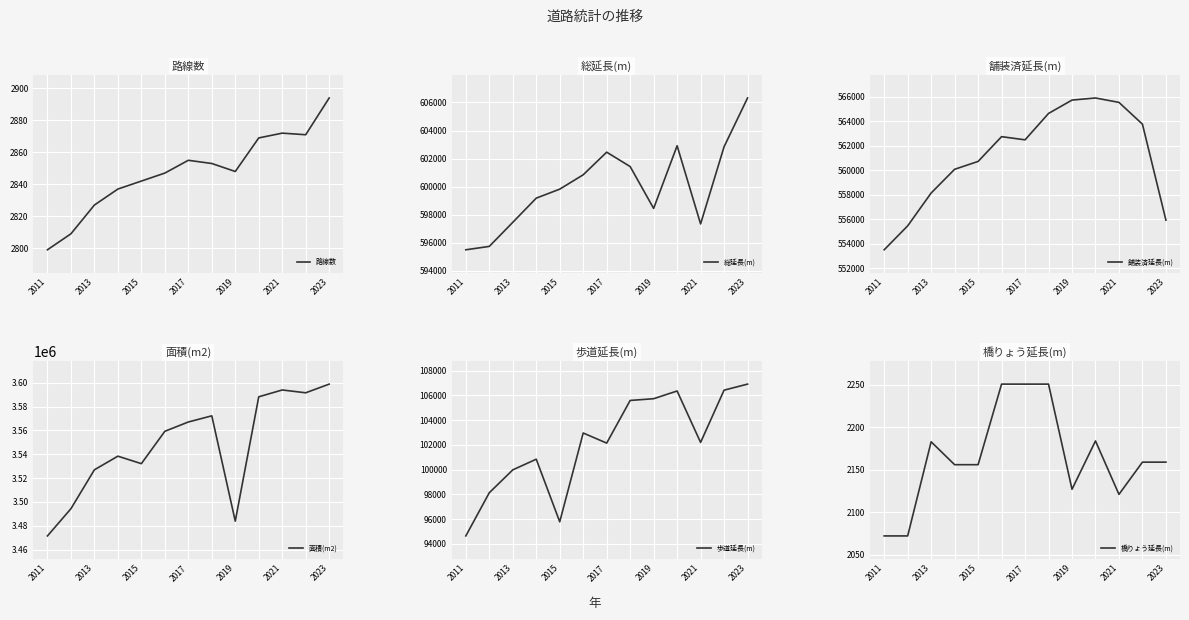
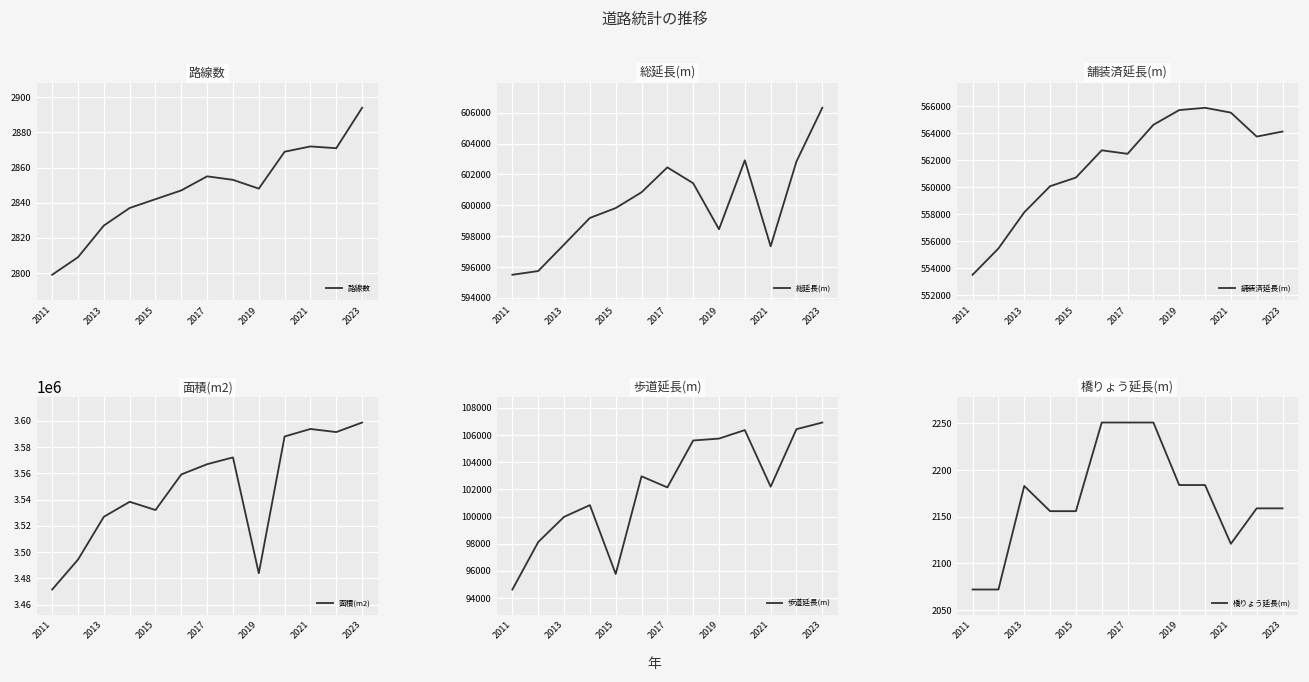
舗装済延長(m), 2023: 555900 -> 564100
橋りょう延長(m), 2019: 2130 -> 2180
